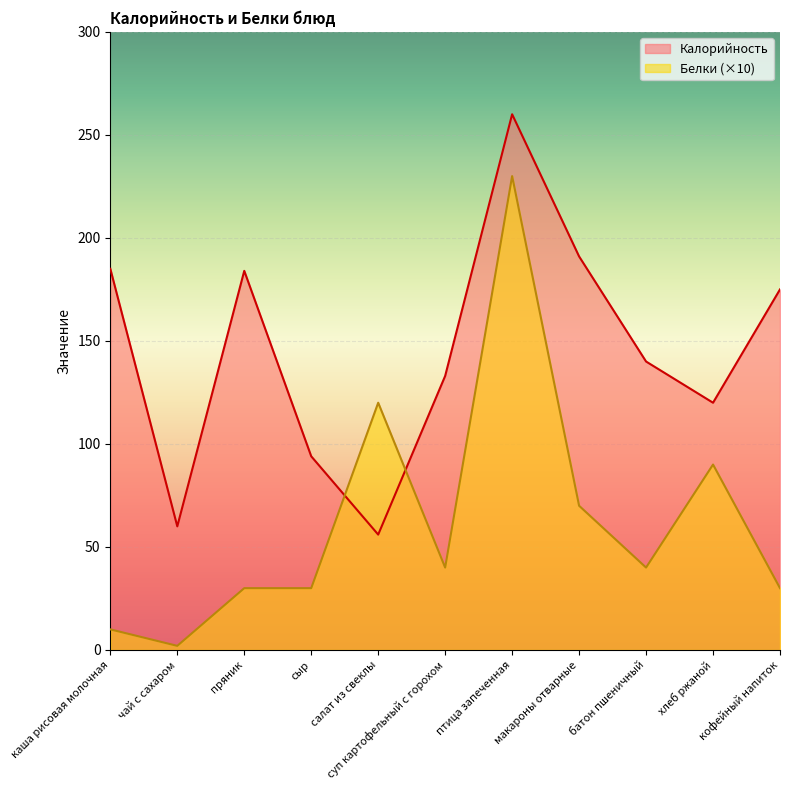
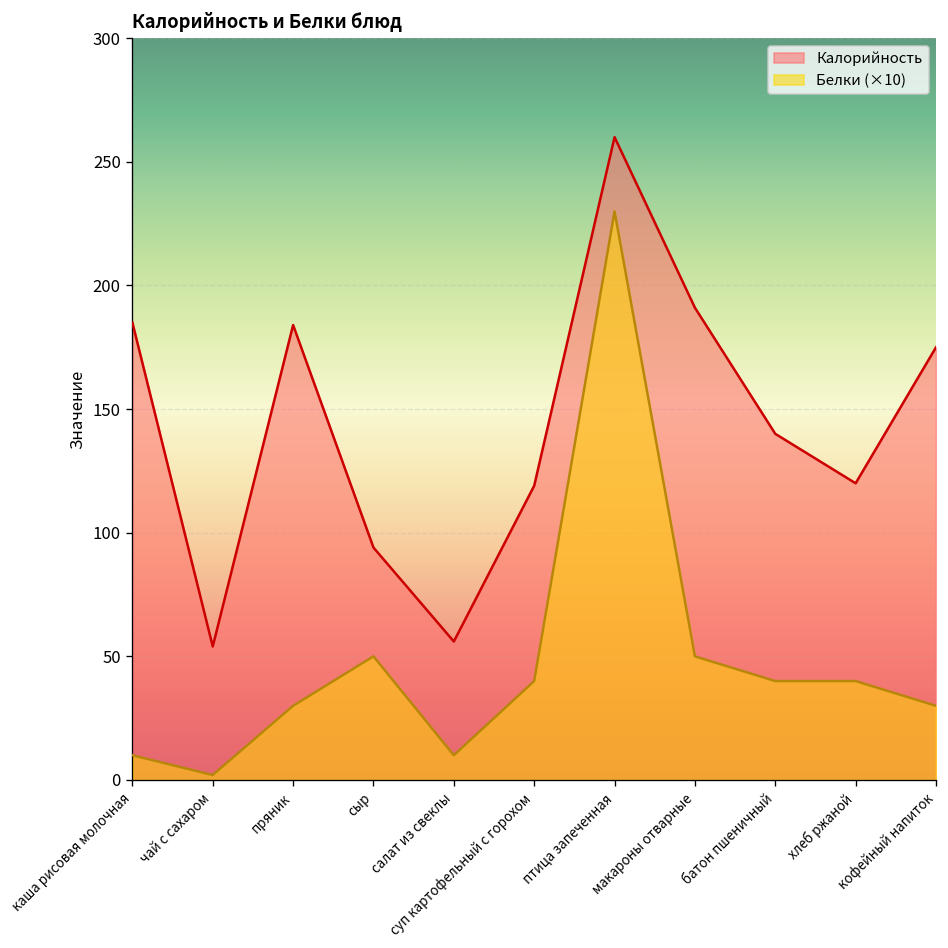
Калорийность, чай с сахаром: 60 -> 54
Белки (×10), сыр: 30 -> 50
Белки (×10), салат из свеклы: 120 -> 10
Калорийность, суп картофельный с горохом: 133 -> 119
Белки (×10), макароны отварные: 70 -> 50
Белки (×10), хлеб ржаной: 90 -> 40
